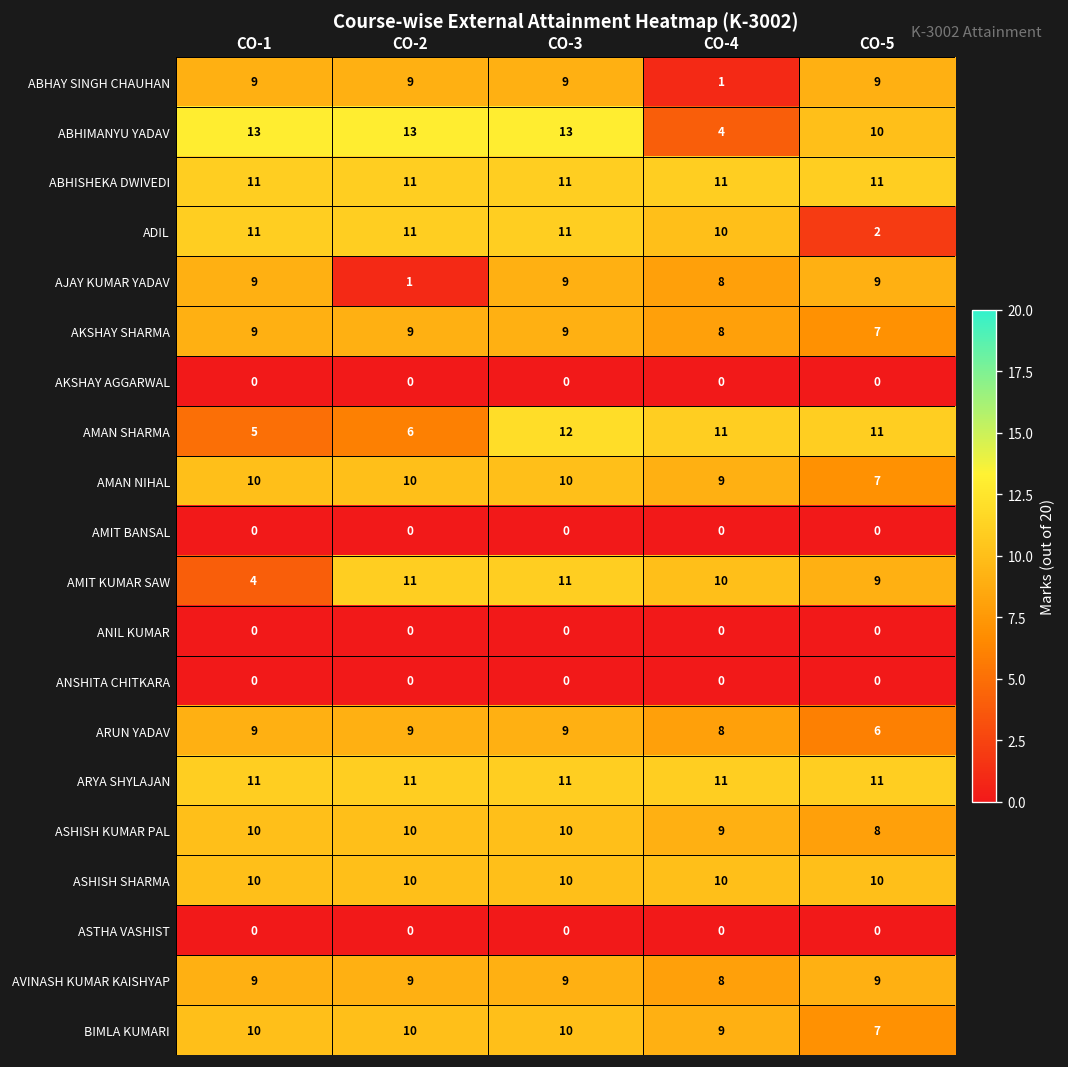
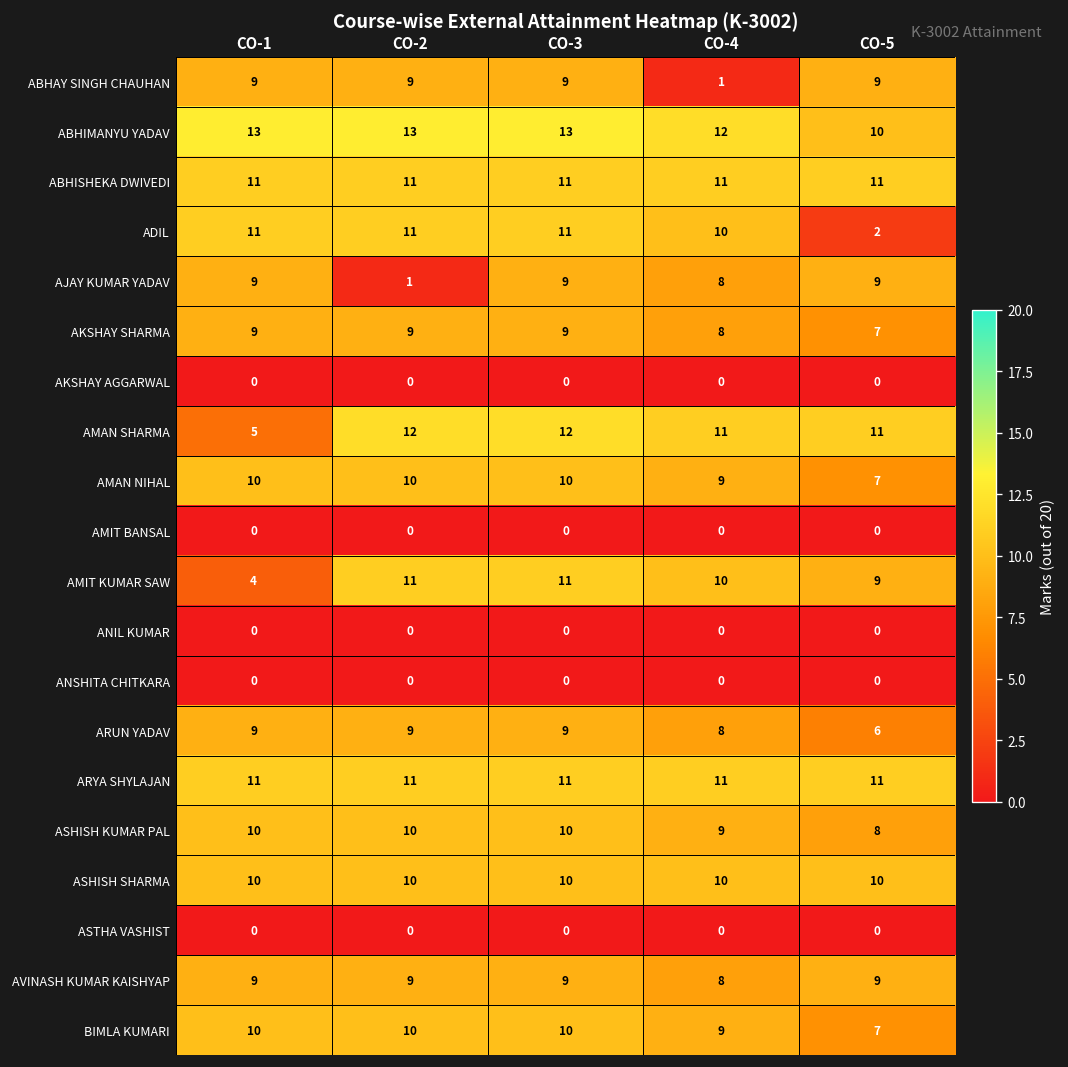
ABHIMANYU YADAV, CO-4: 4 -> 12
AMAN SHARMA, CO-2: 6 -> 12
